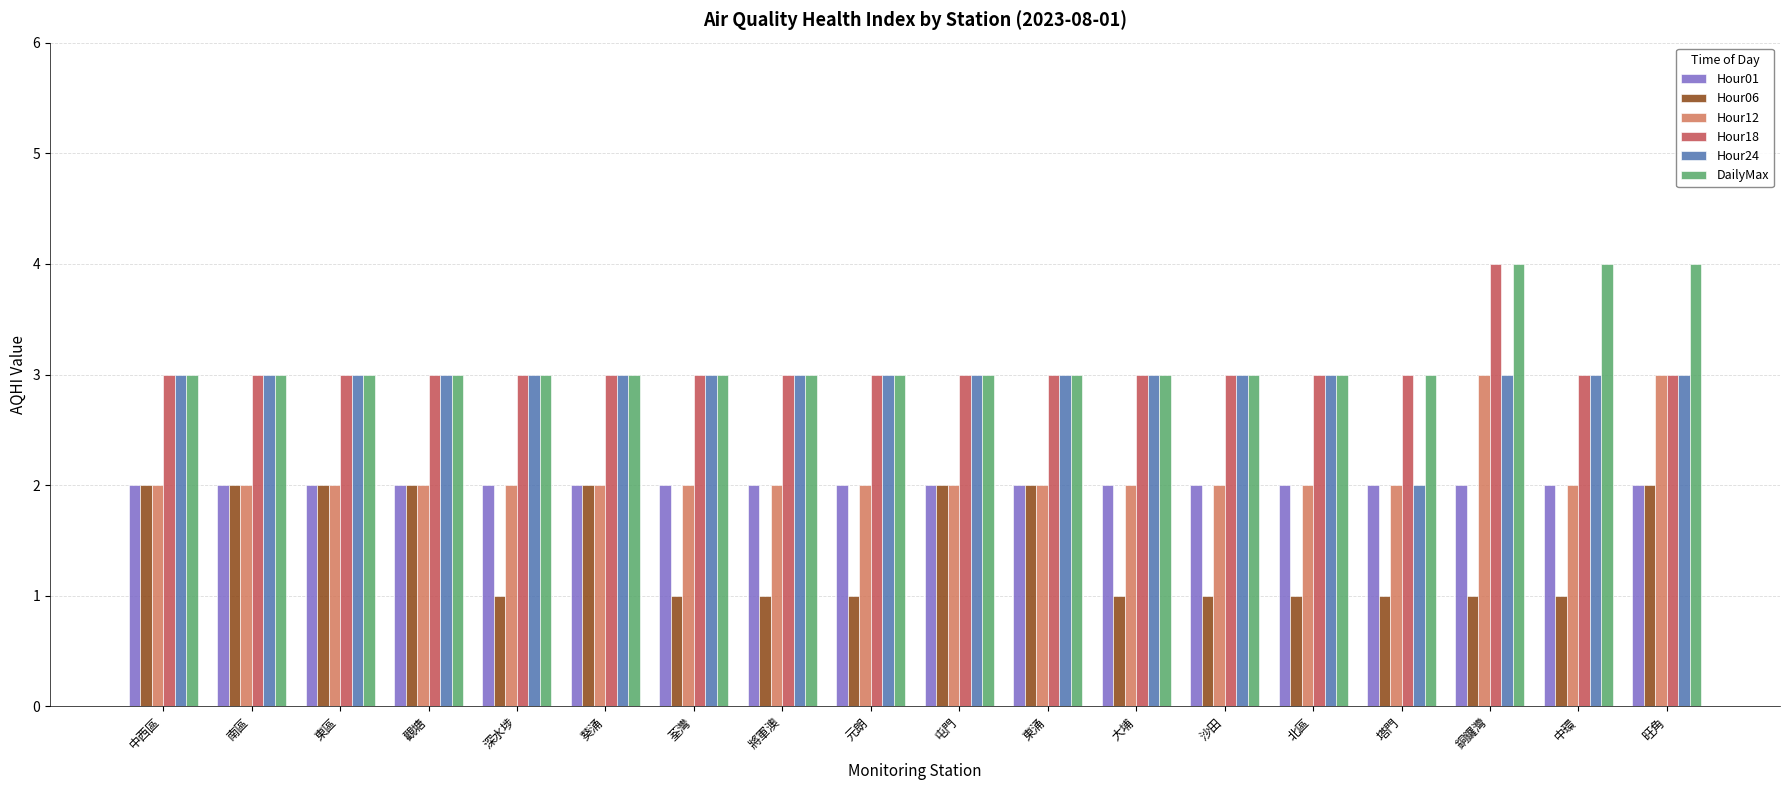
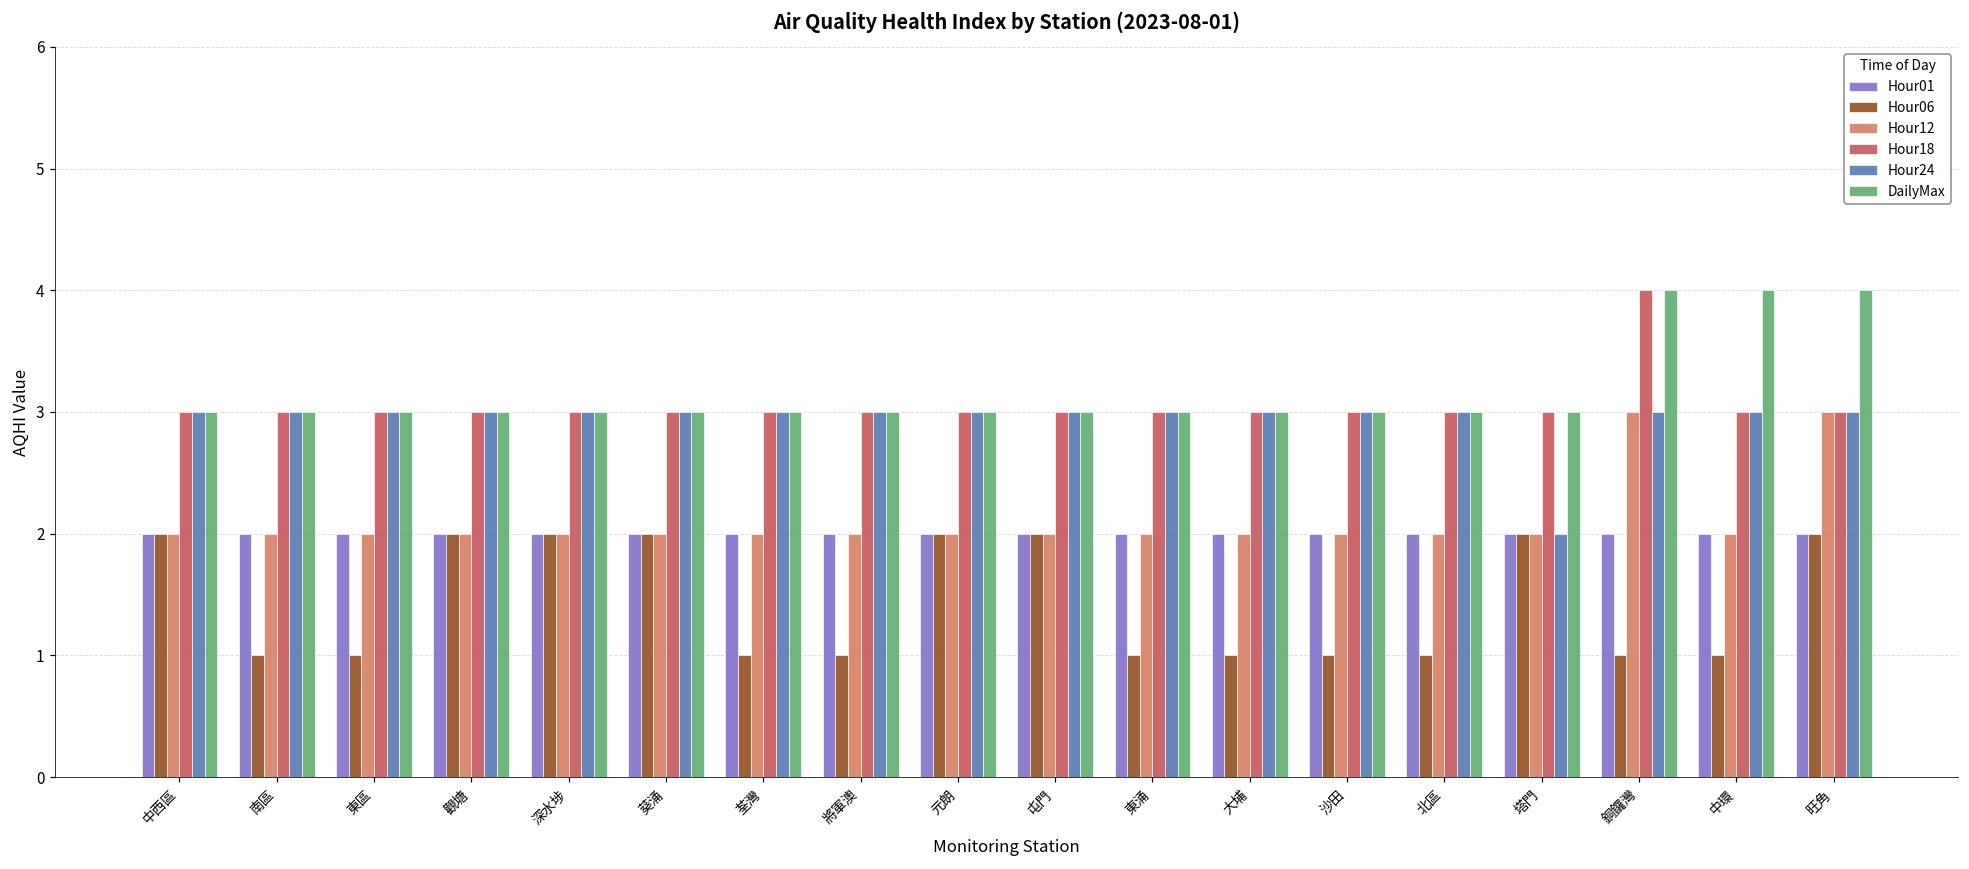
Hour06, 南區: 2 -> 1
Hour06, 東區: 2 -> 1
Hour06, 深水埗: 1 -> 2
Hour06, 元朗: 1 -> 2
Hour06, 東涌: 2 -> 1
Hour06, 塔門: 1 -> 2
